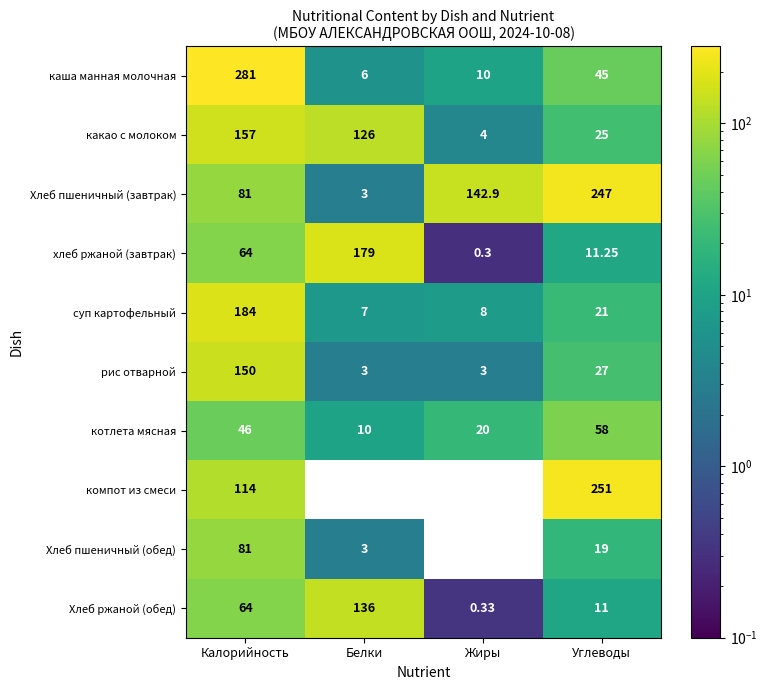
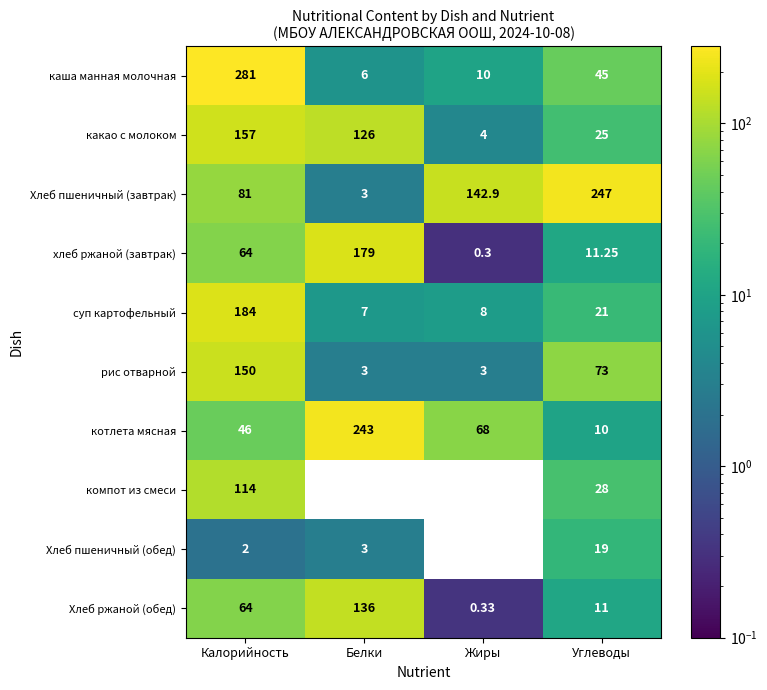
рис отварной, Углеводы: 27 -> 73
котлета мясная, Белки: 10 -> 243
котлета мясная, Жиры: 20 -> 68
котлета мясная, Углеводы: 58 -> 10
компот из смеси, Углеводы: 251 -> 28
Хлеб пшеничный (обед), Калорийность: 81 -> 2
